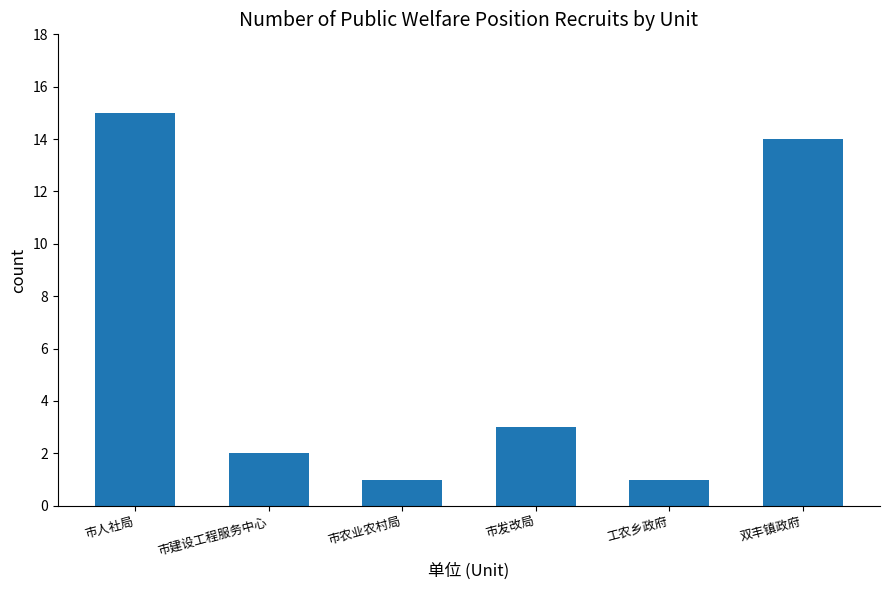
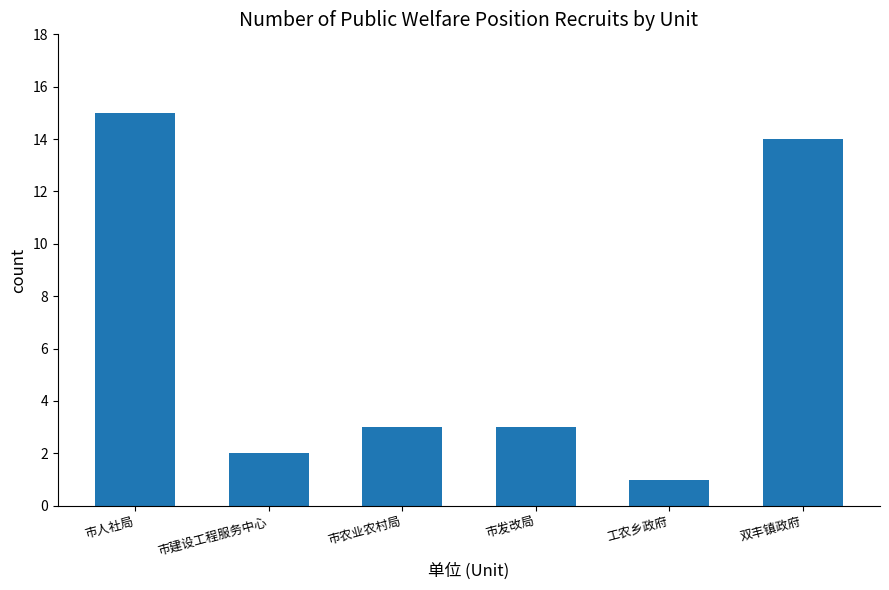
市农业农村局: 1 -> 3
